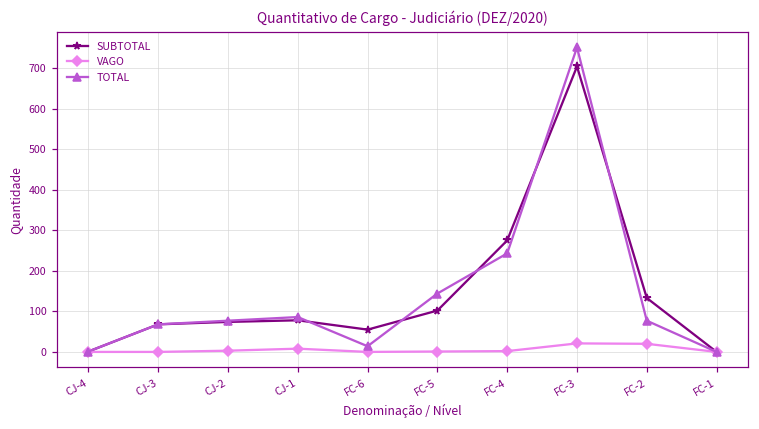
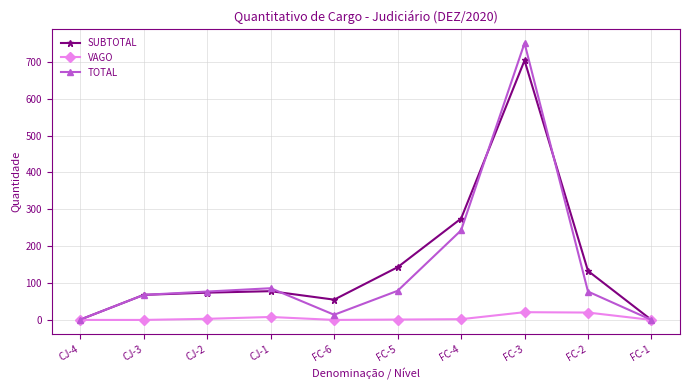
SUBTOTAL, FC-5: 100 -> 140
TOTAL, FC-5: 140 -> 80
